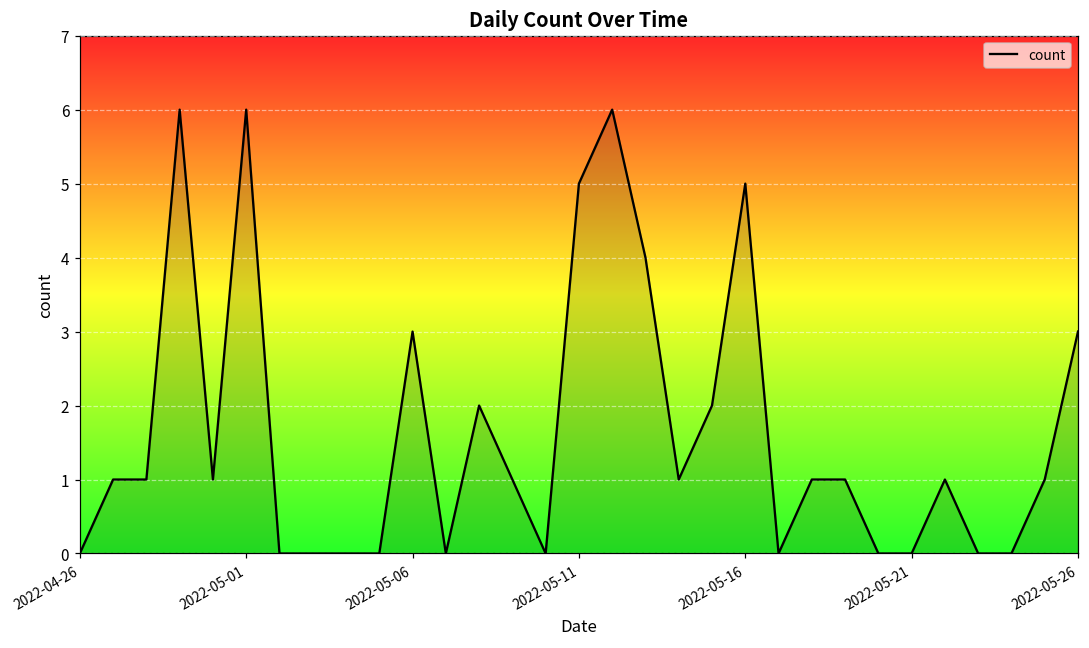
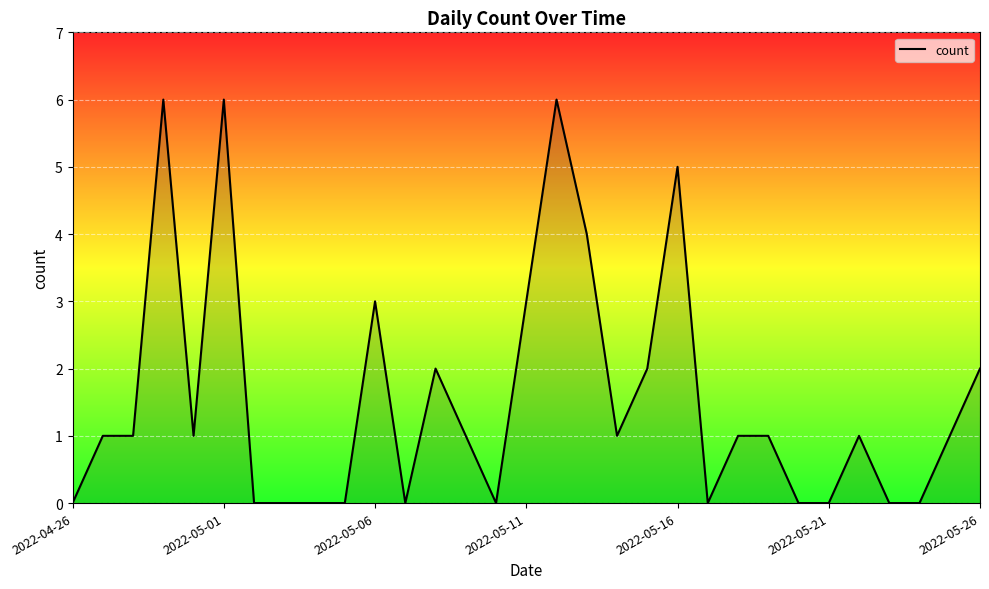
2022-05-11: 5 -> 3
2022-05-26: 3 -> 2
